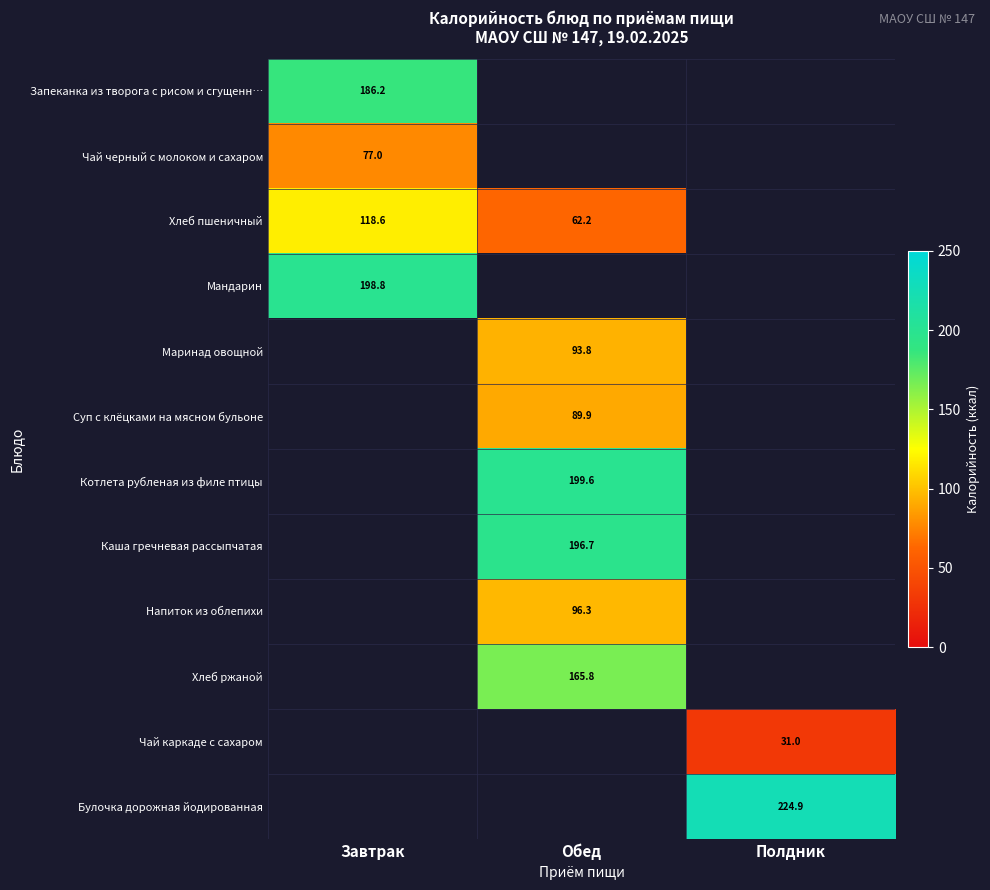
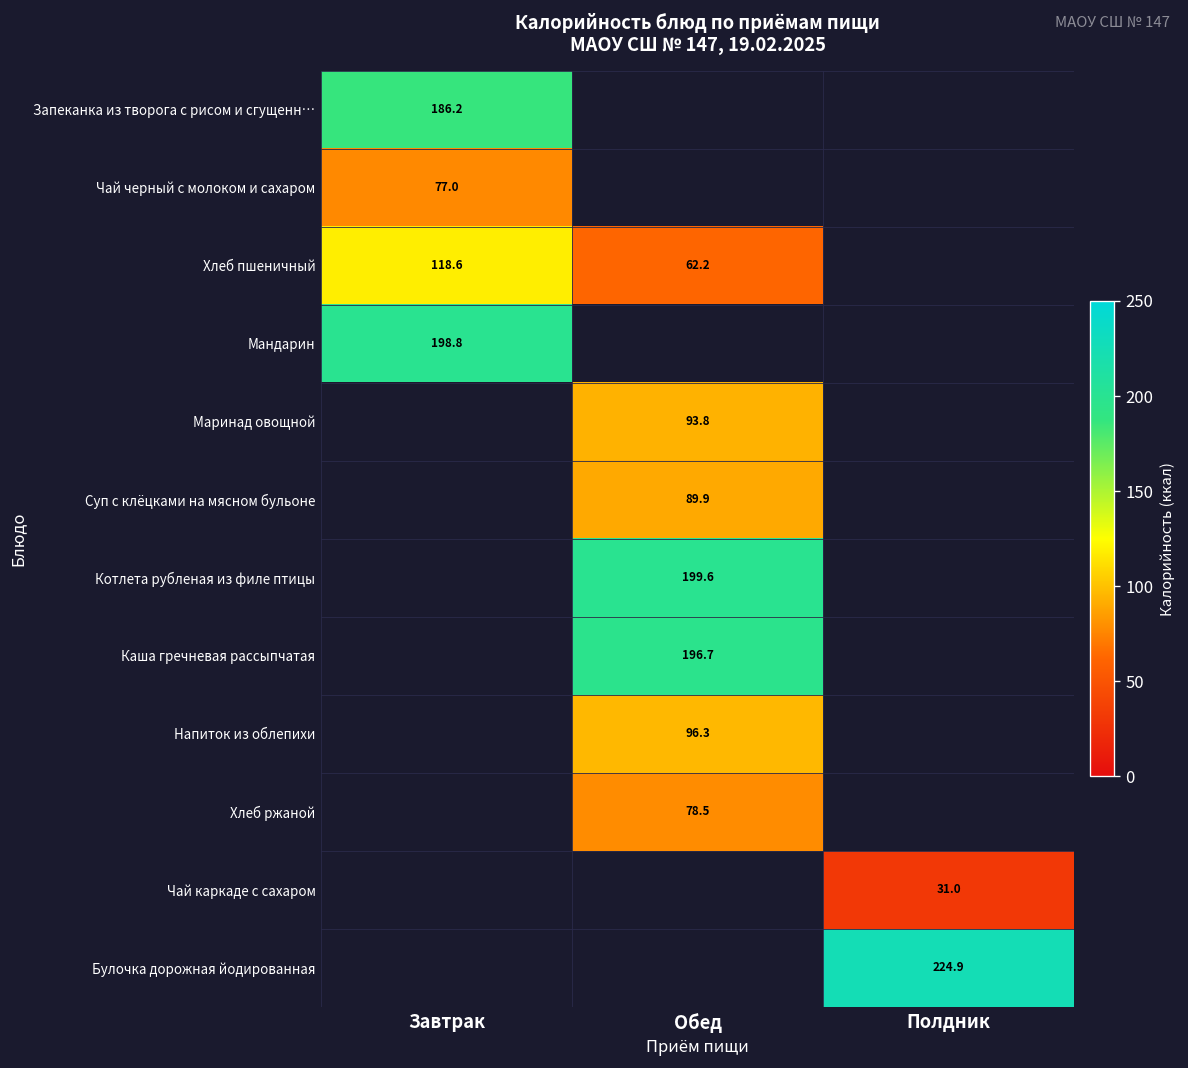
Хлеб ржаной, Обед: 165.8 -> 78.5
